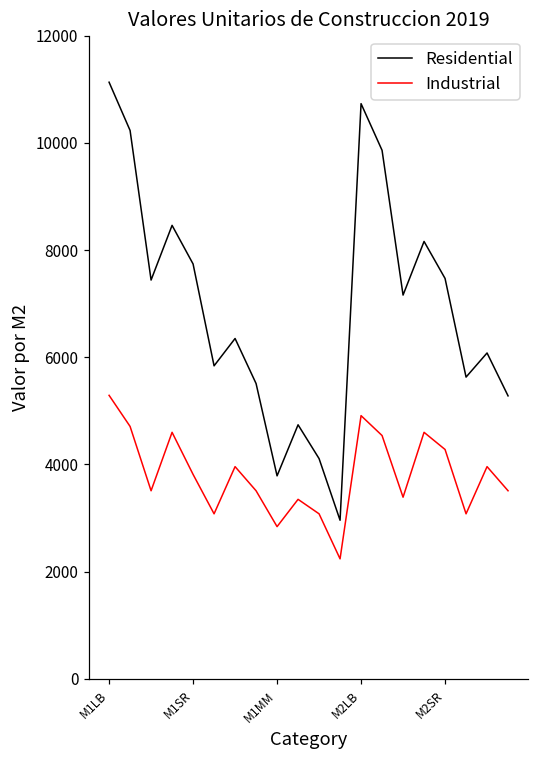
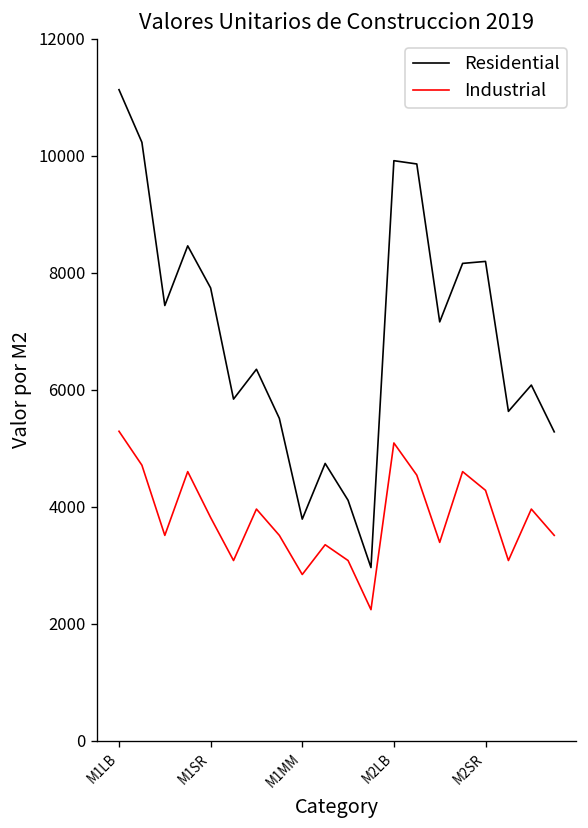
Residential, M2LB: 10700 -> 9900
Industrial, M2LB: 4900 -> 5100
Residential, M2SR: 7500 -> 8200
